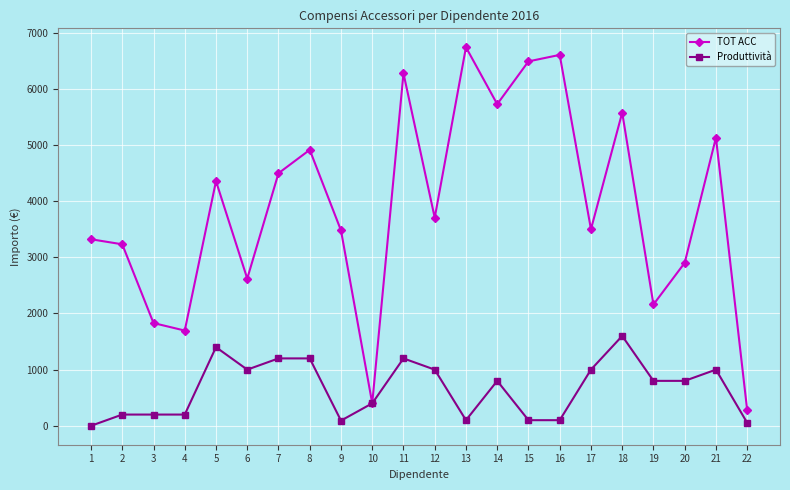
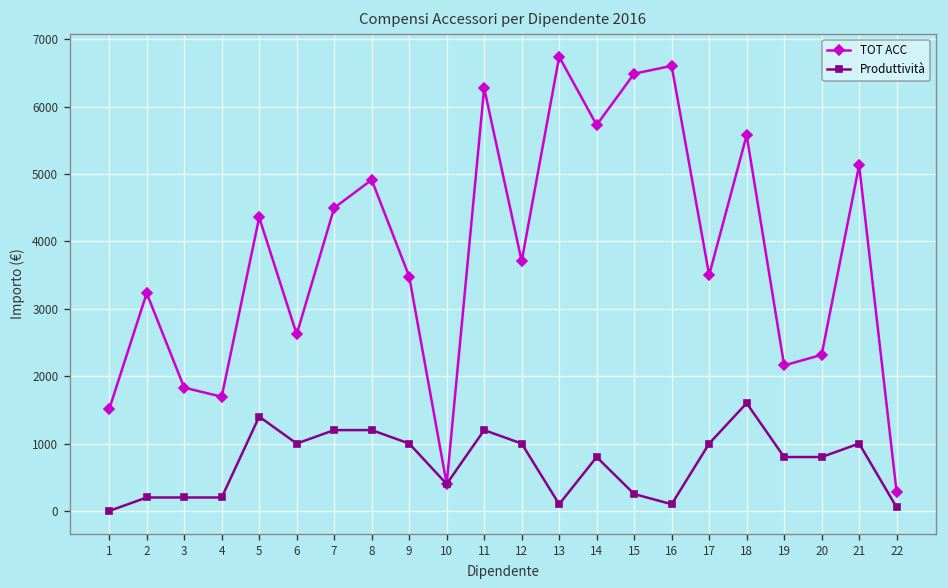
TOT ACC, 1: 3300 -> 1500
Produttività, 9: 100 -> 1000
Produttività, 15: 100 -> 300
TOT ACC, 20: 2900 -> 2300
